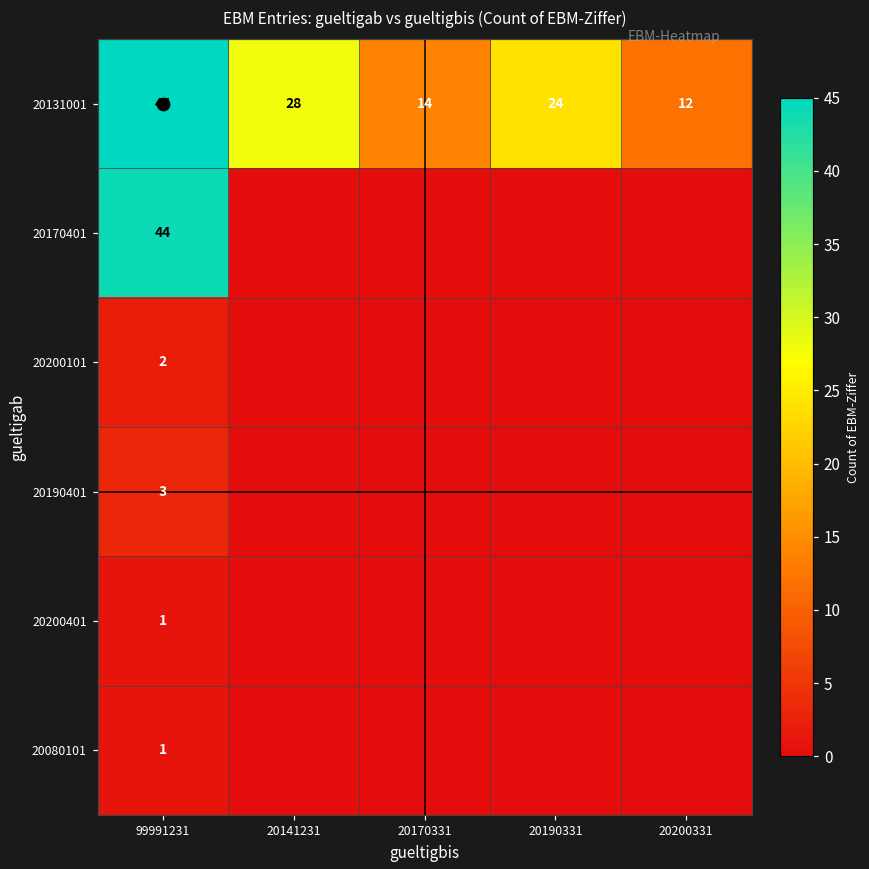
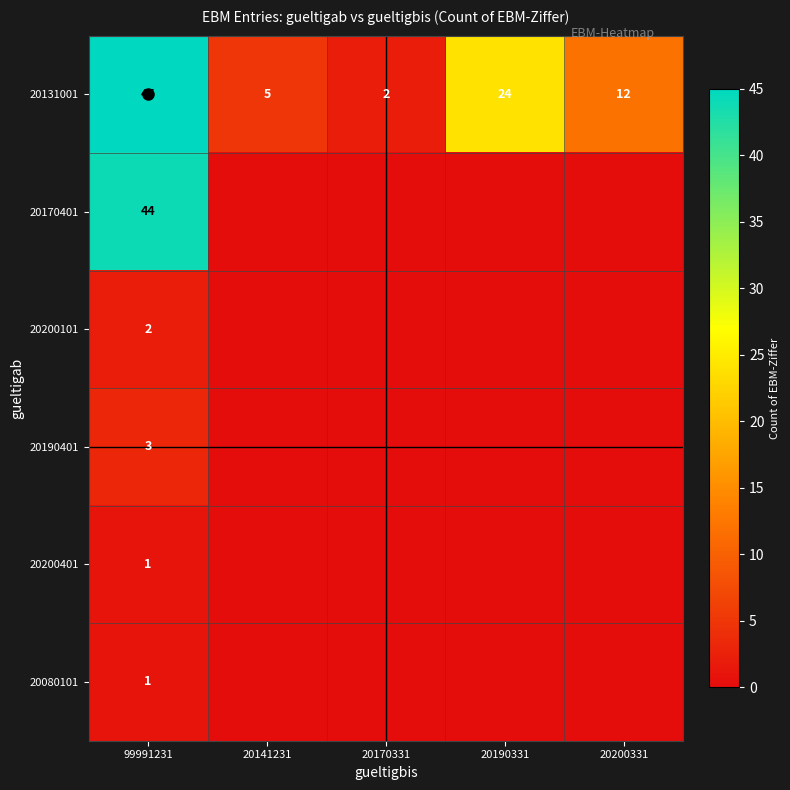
20131001, 20141231: 28 -> 5
20131001, 20170331: 14 -> 2
